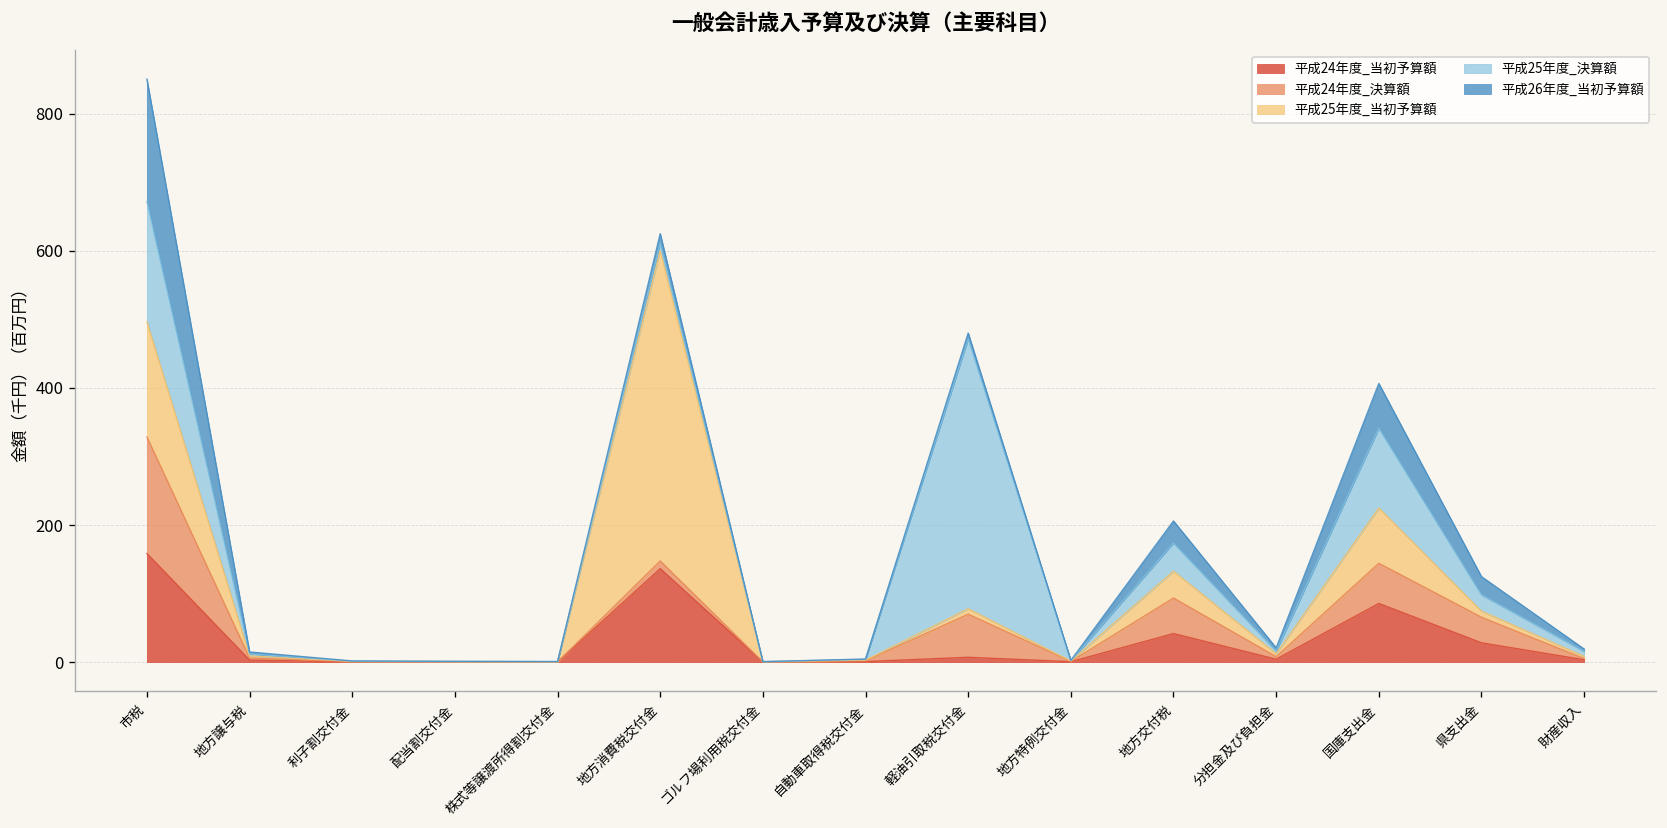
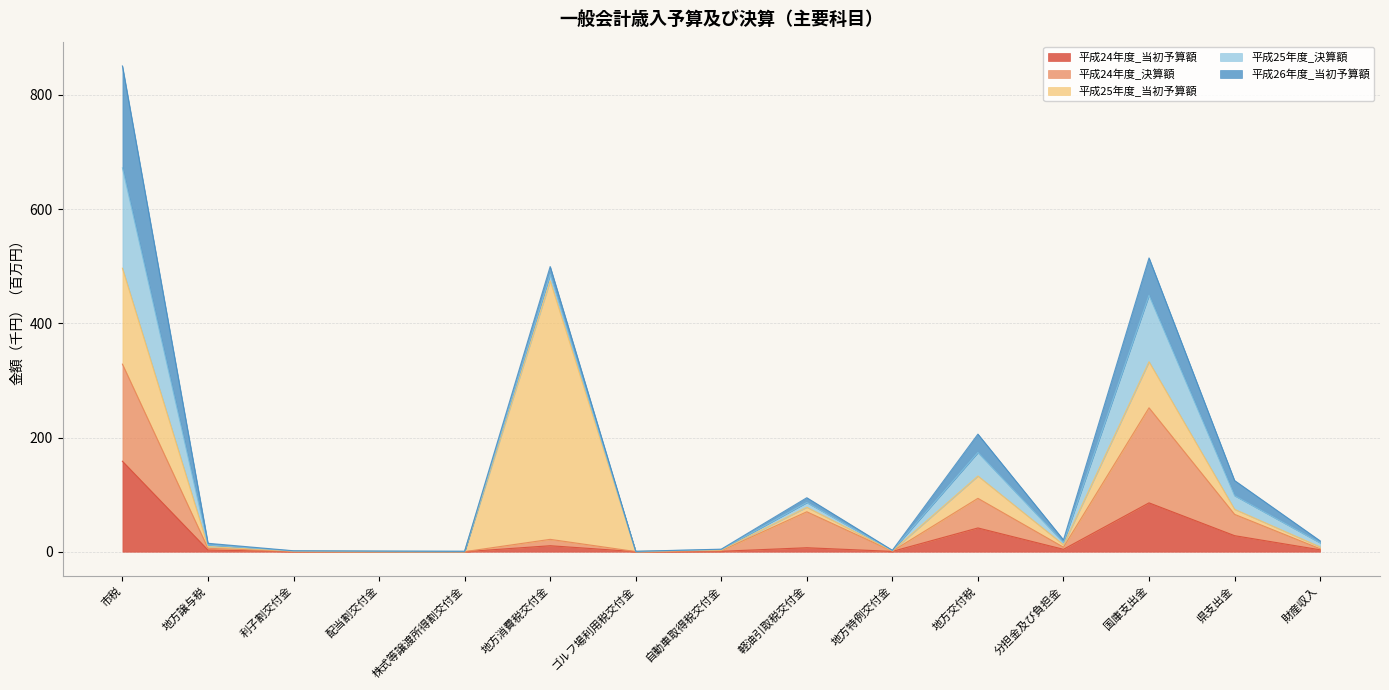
平成24年度_当初予算額, 地方消費税交付金: 140 -> 10
平成25年度_決算額, 軽油引取税交付金: 390 -> 10
平成24年度_決算額, 国庫支出金: 60 -> 170
